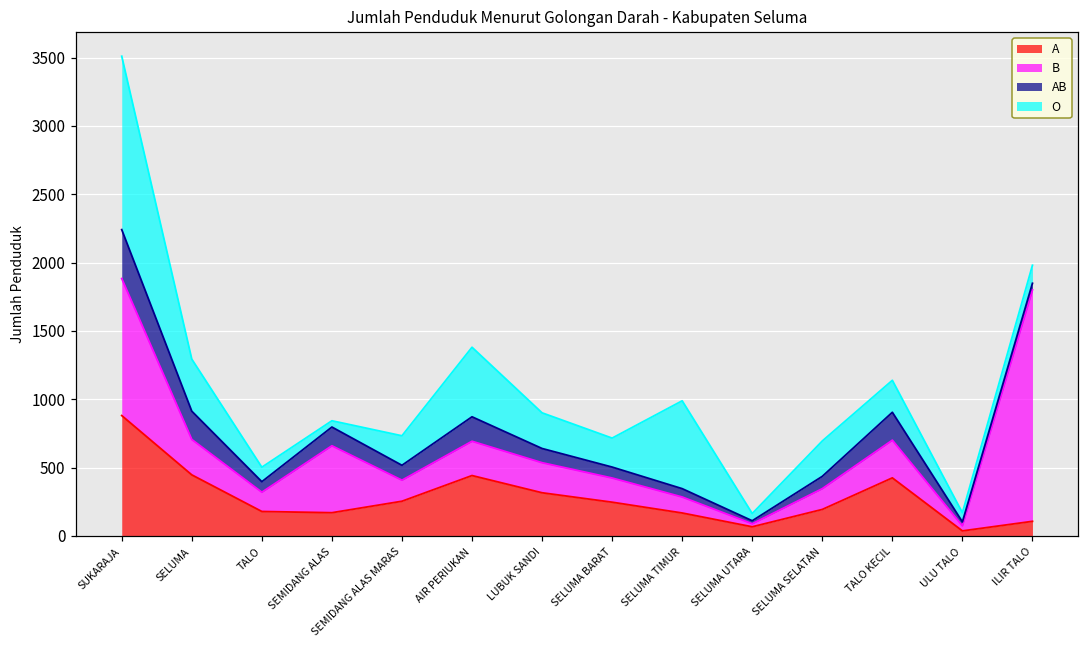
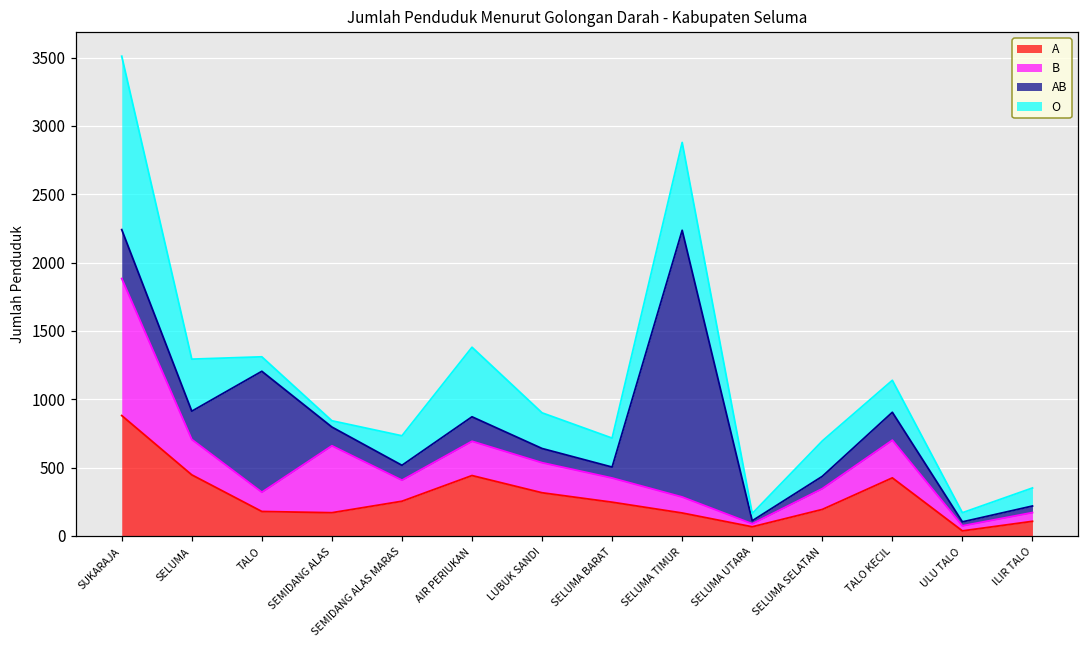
AB, TALO: 80 -> 890
AB, SELUMA TIMUR: 60 -> 1950
B, ILIR TALO: 1690 -> 60
